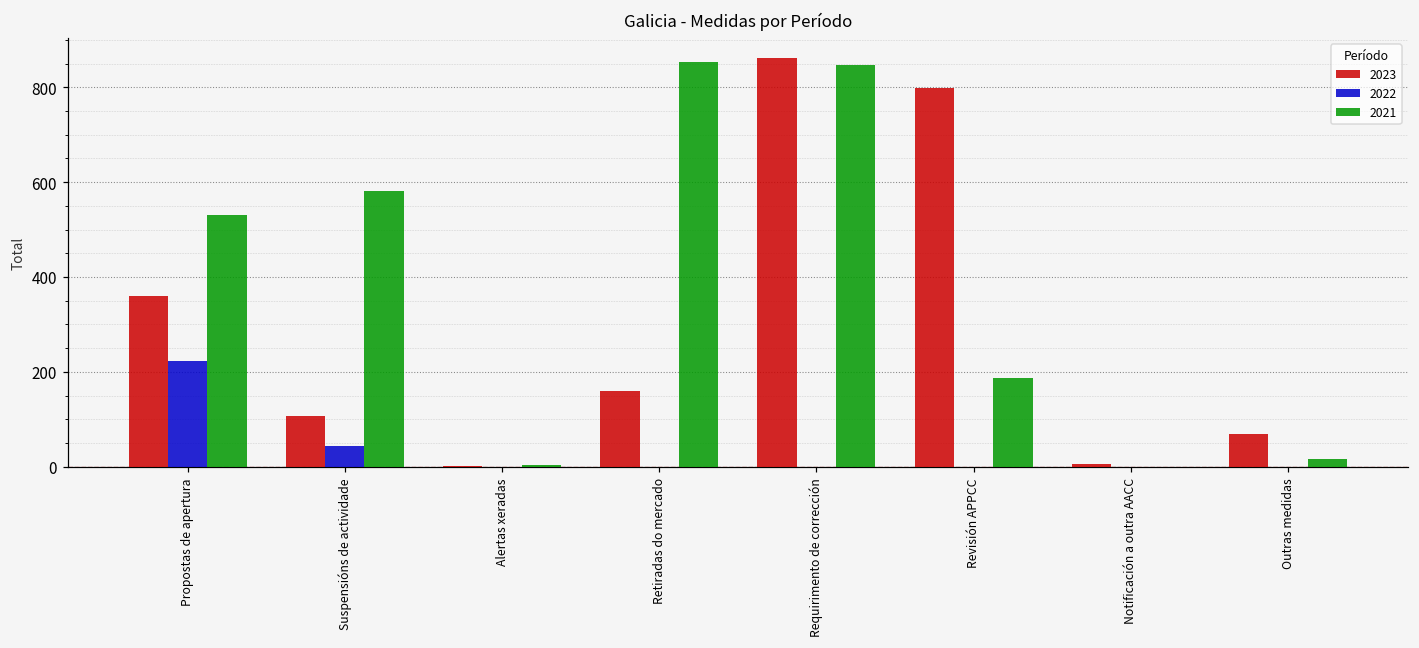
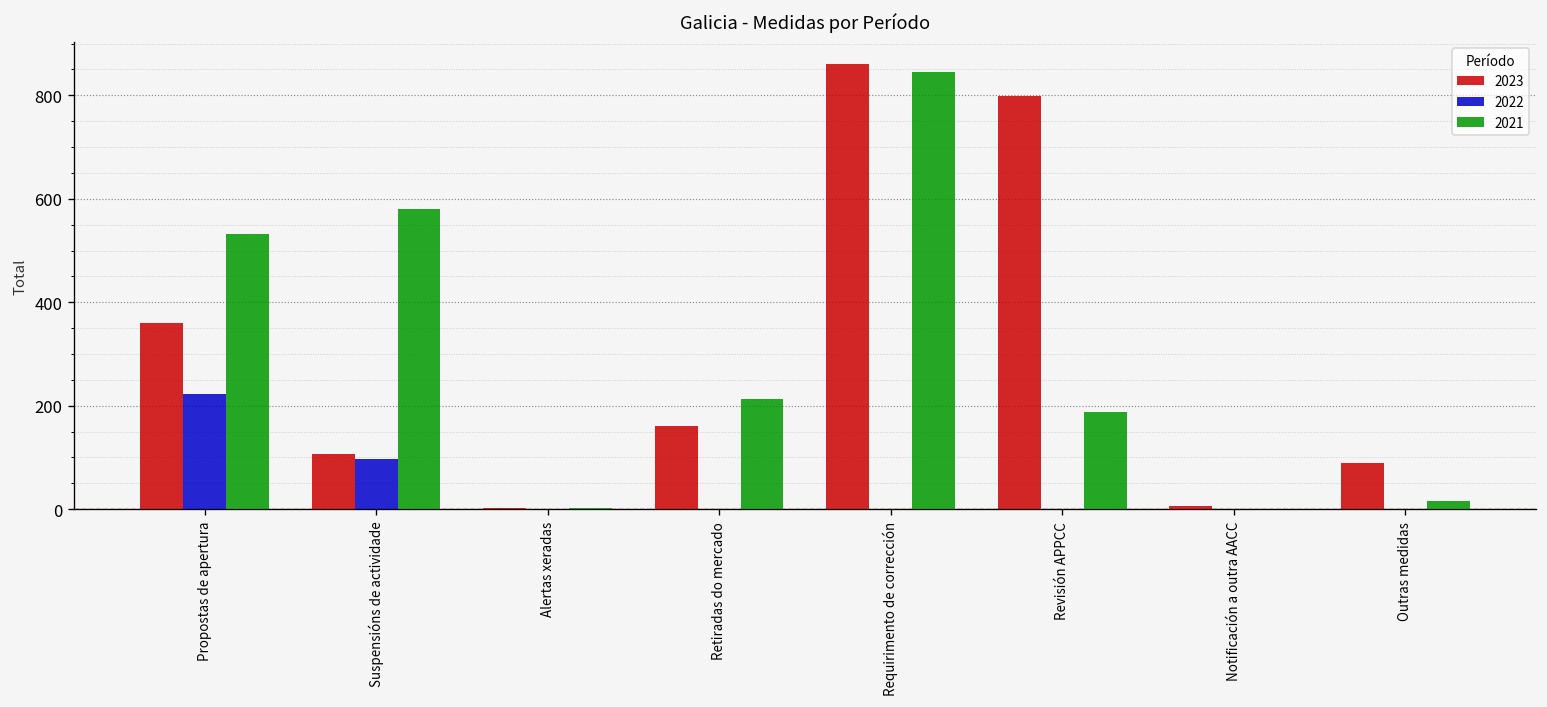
2022, Suspensións de actividade: 40 -> 100
2021, Retiradas do mercado: 850 -> 210
2023, Outras medidas: 70 -> 90
